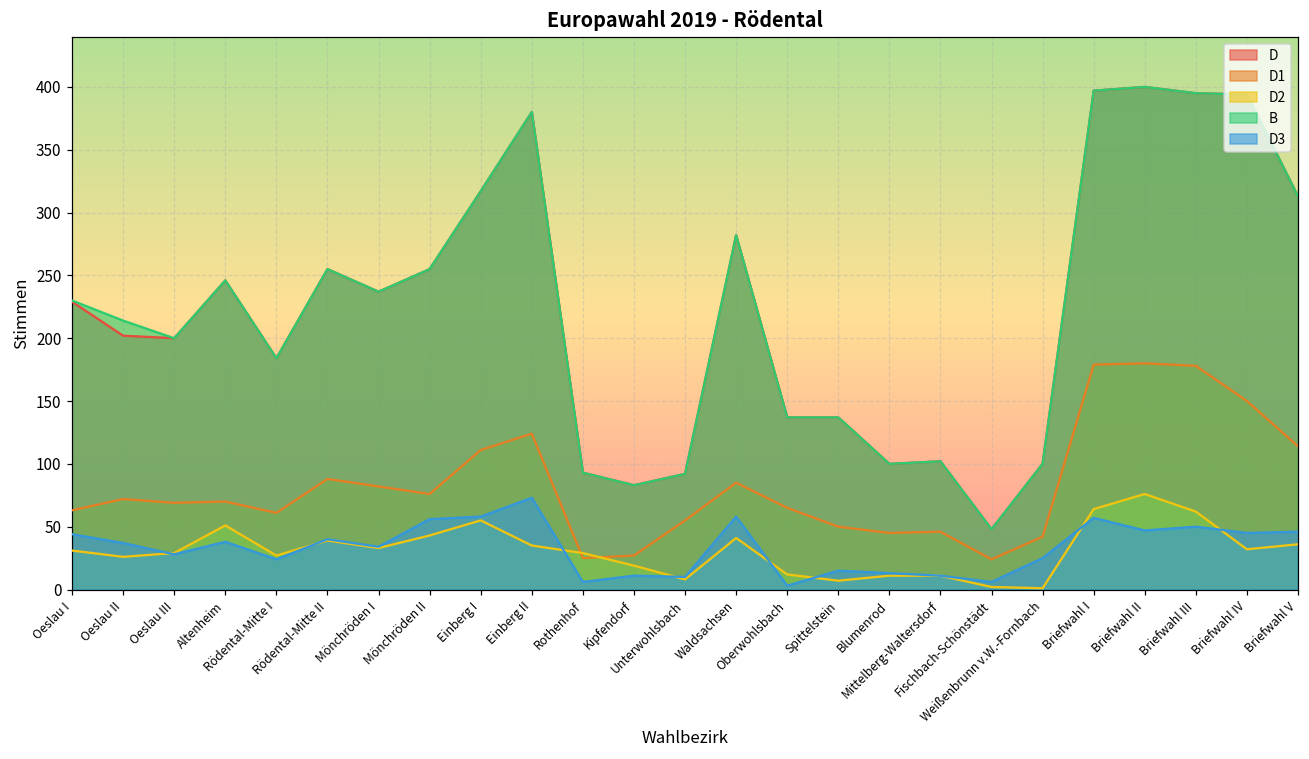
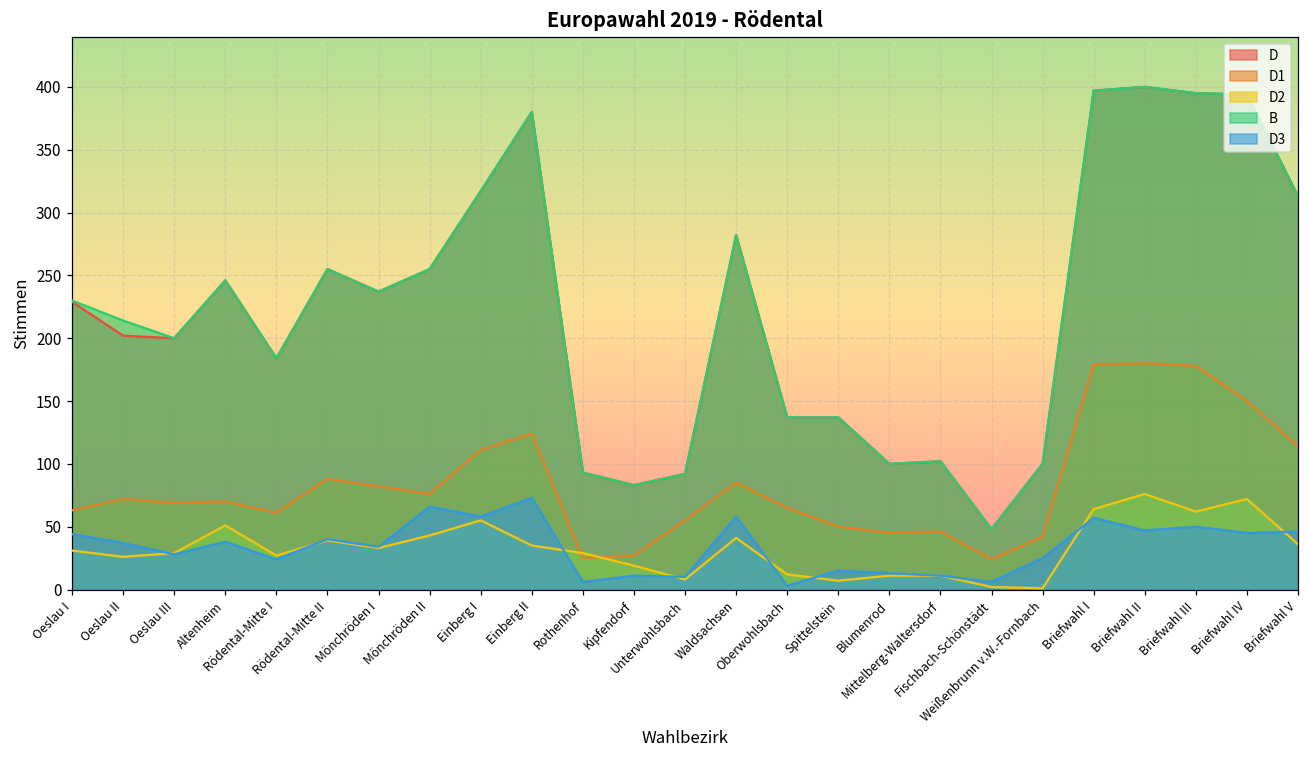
D3, Mönchröden II: 56 -> 66
D2, Briefwahl IV: 32 -> 72
